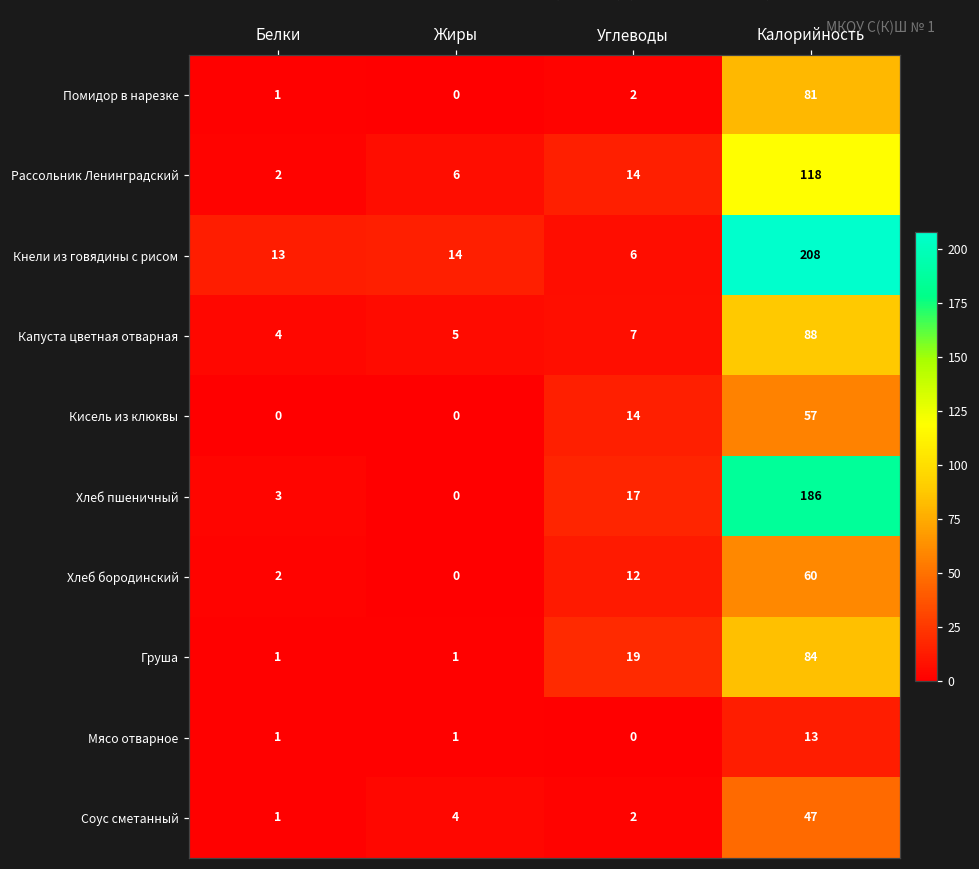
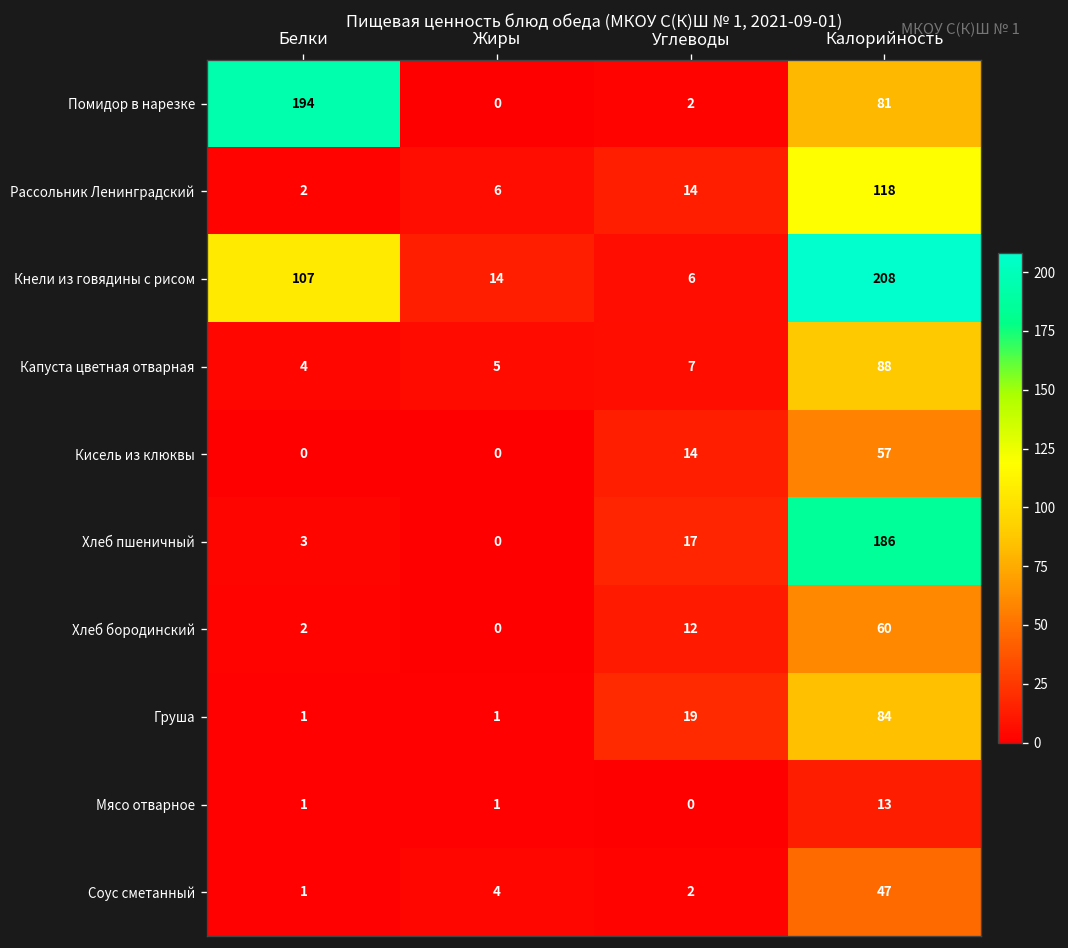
Помидор в нарезке, Белки: 1 -> 194
Кнели из говядины с рисом, Белки: 13 -> 107
